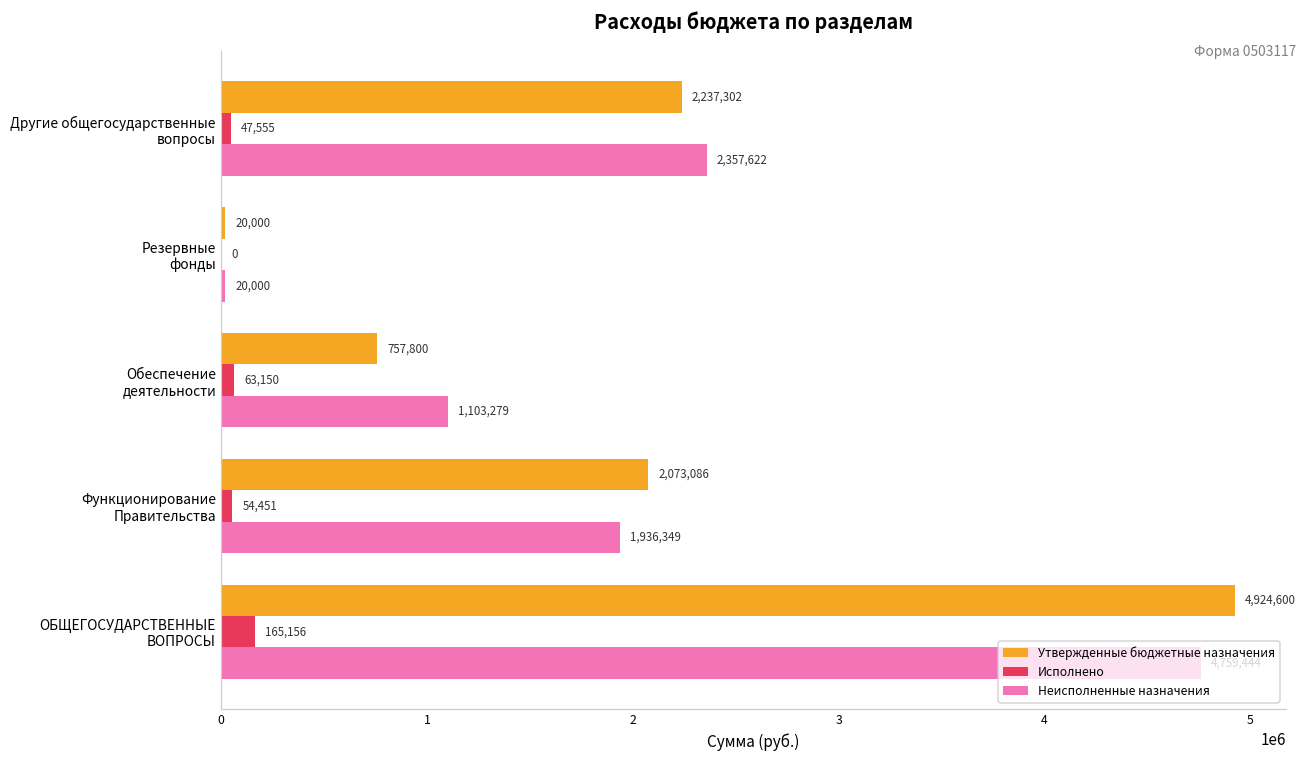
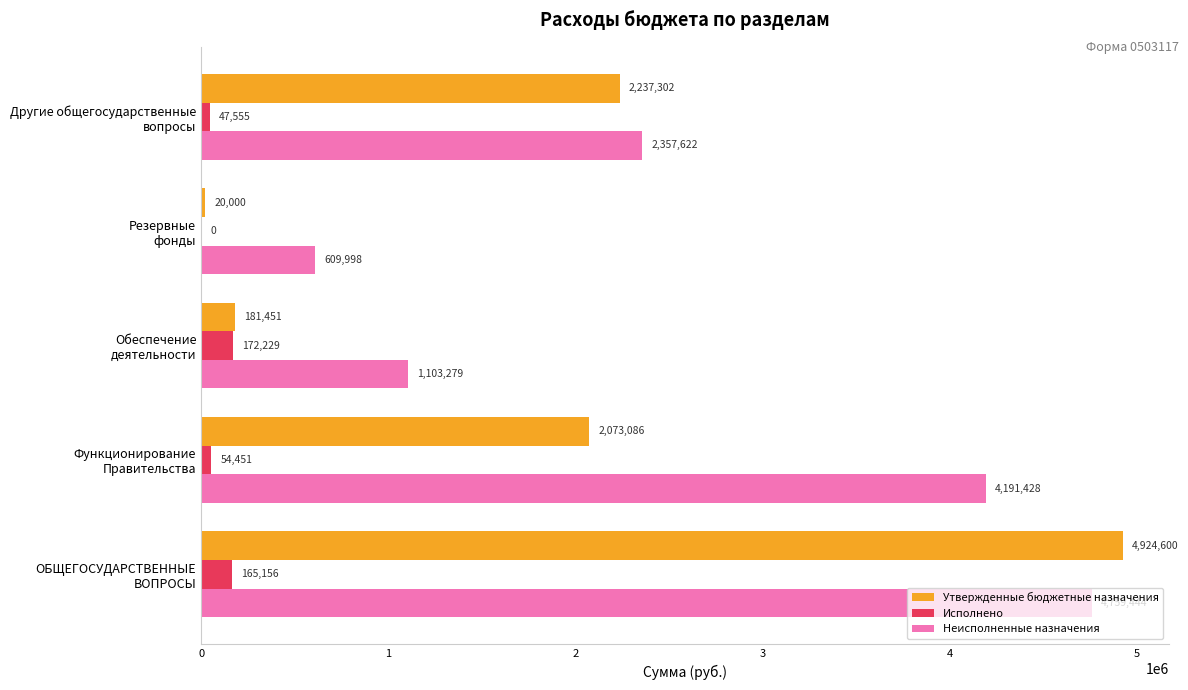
Неисполненные назначения, Резервные фонды: 20,000 -> 609,998
Утвержденные бюджетные назначения, Обеспечение деятельности: 757,800 -> 181,451
Исполнено, Обеспечение деятельности: 63,150 -> 172,229
Неисполненные назначения, Функционирование Правительства: 1,936,349 -> 4,191,428
